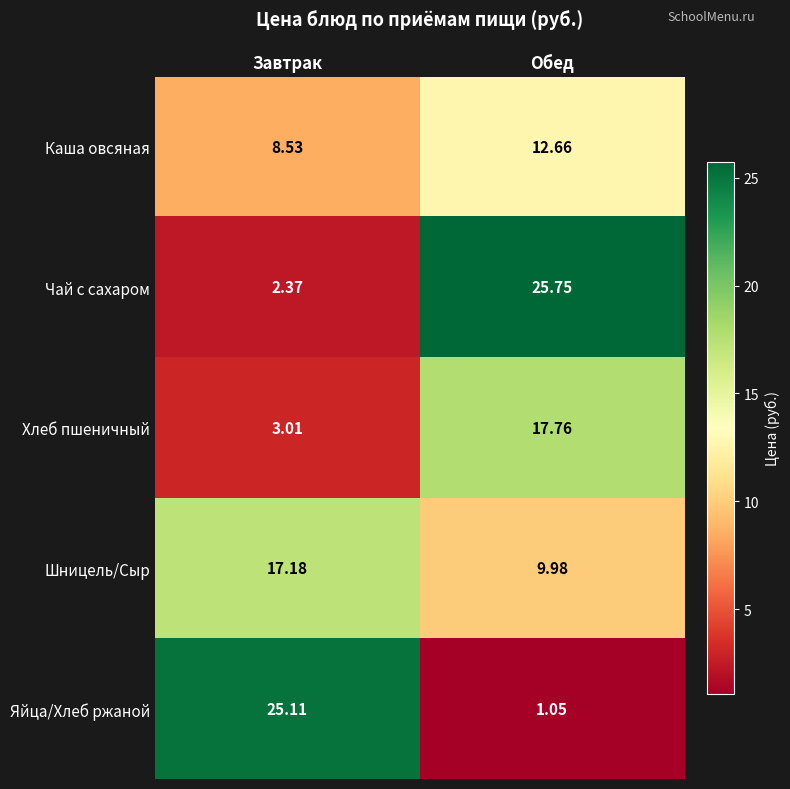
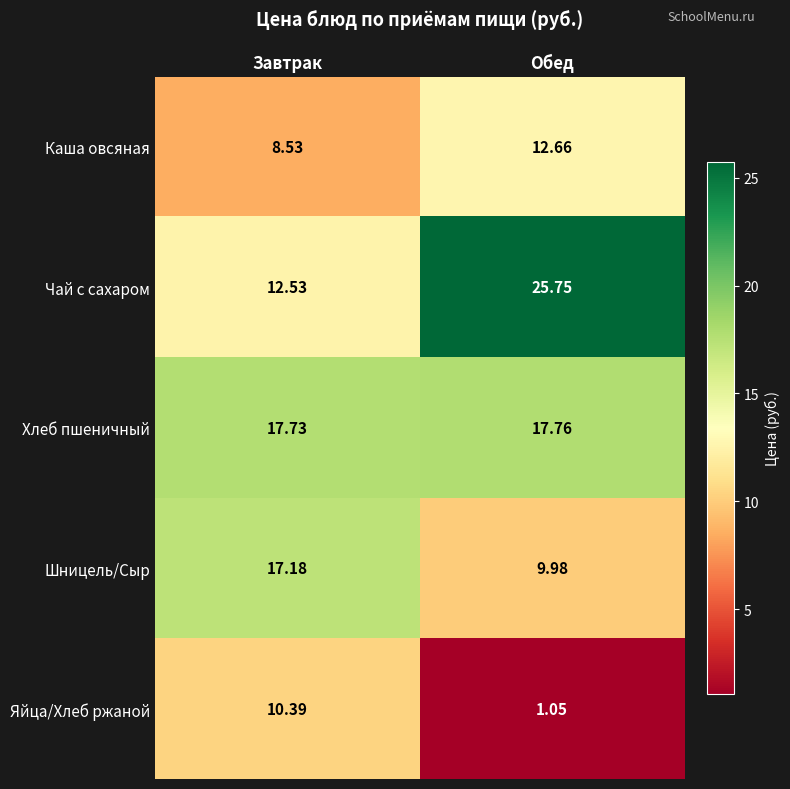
Чай с сахаром, Завтрак: 2.37 -> 12.53
Хлеб пшеничный, Завтрак: 3.01 -> 17.73
Яйца/Хлеб ржаной, Завтрак: 25.11 -> 10.39
